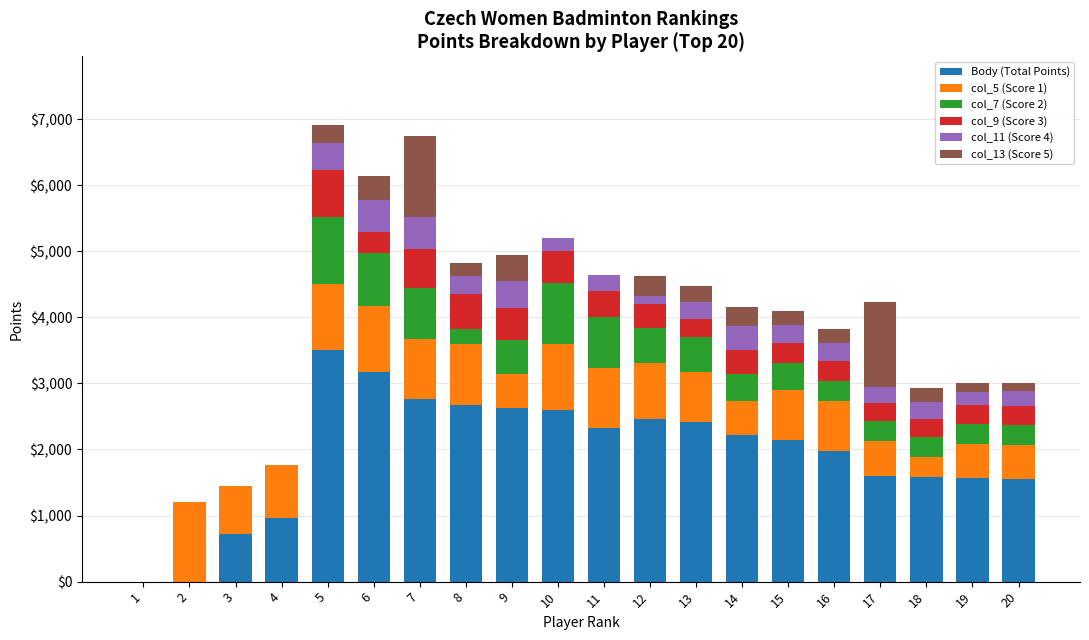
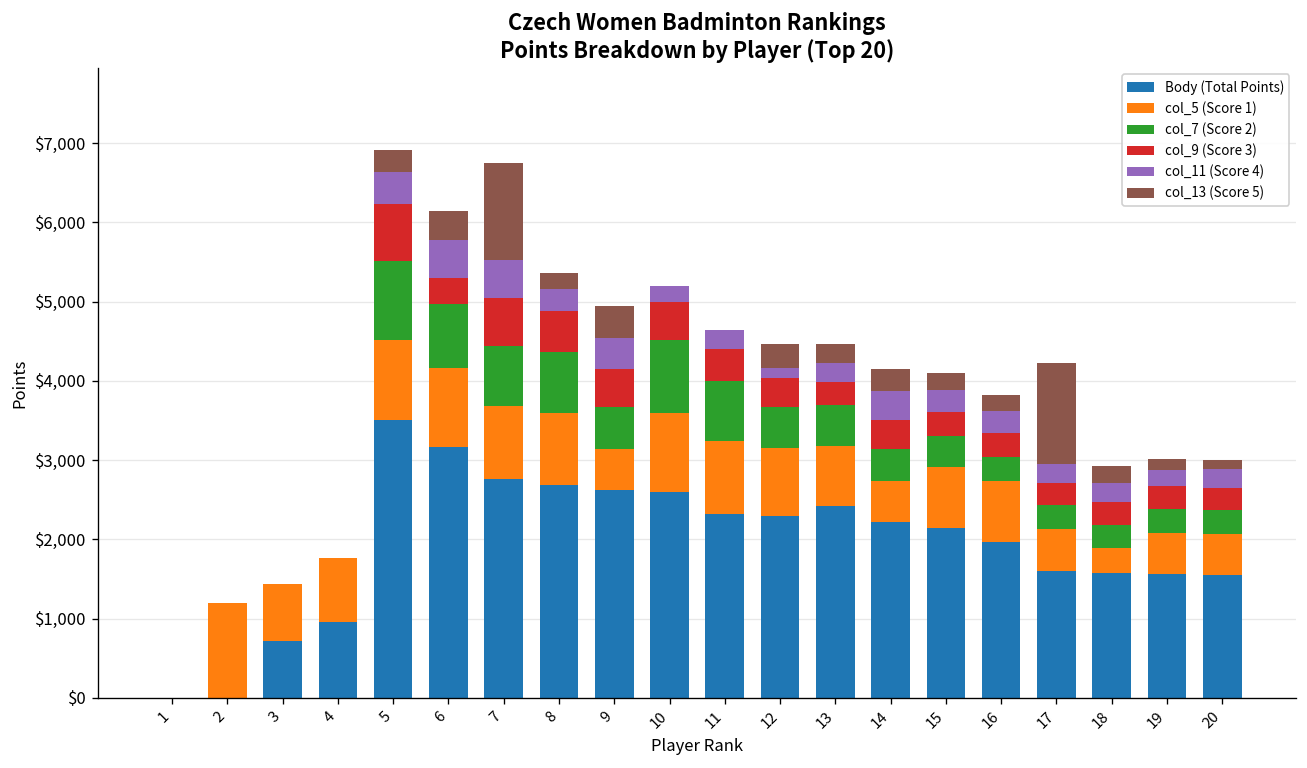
col_7 (Score 2), 8: $200 -> $800
Body (Total Points), 12: $2,500 -> $2,300
